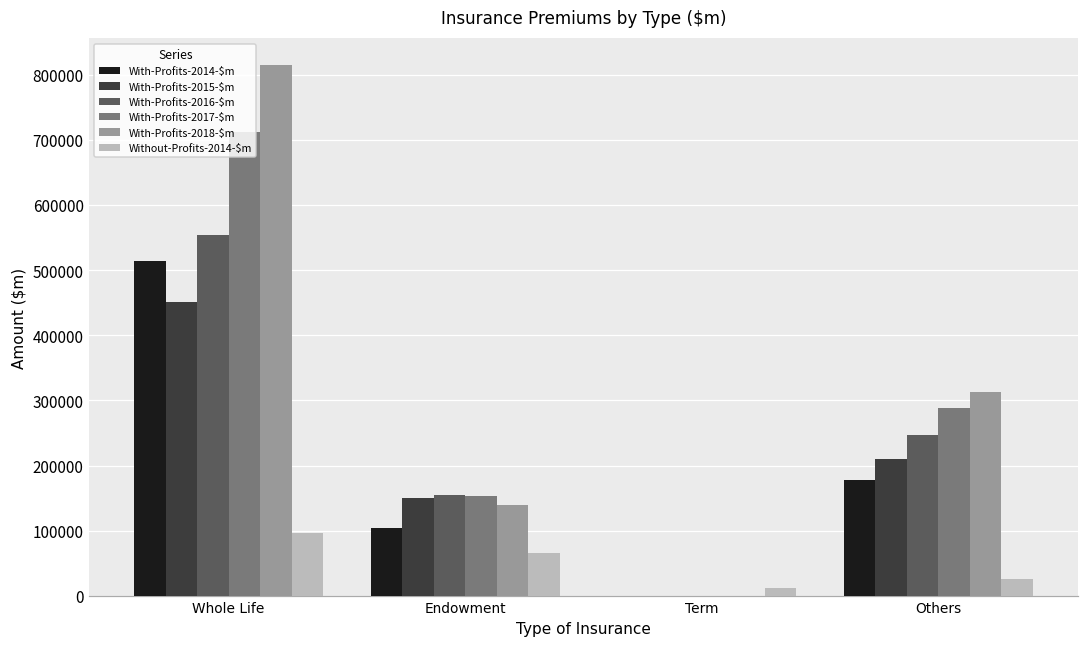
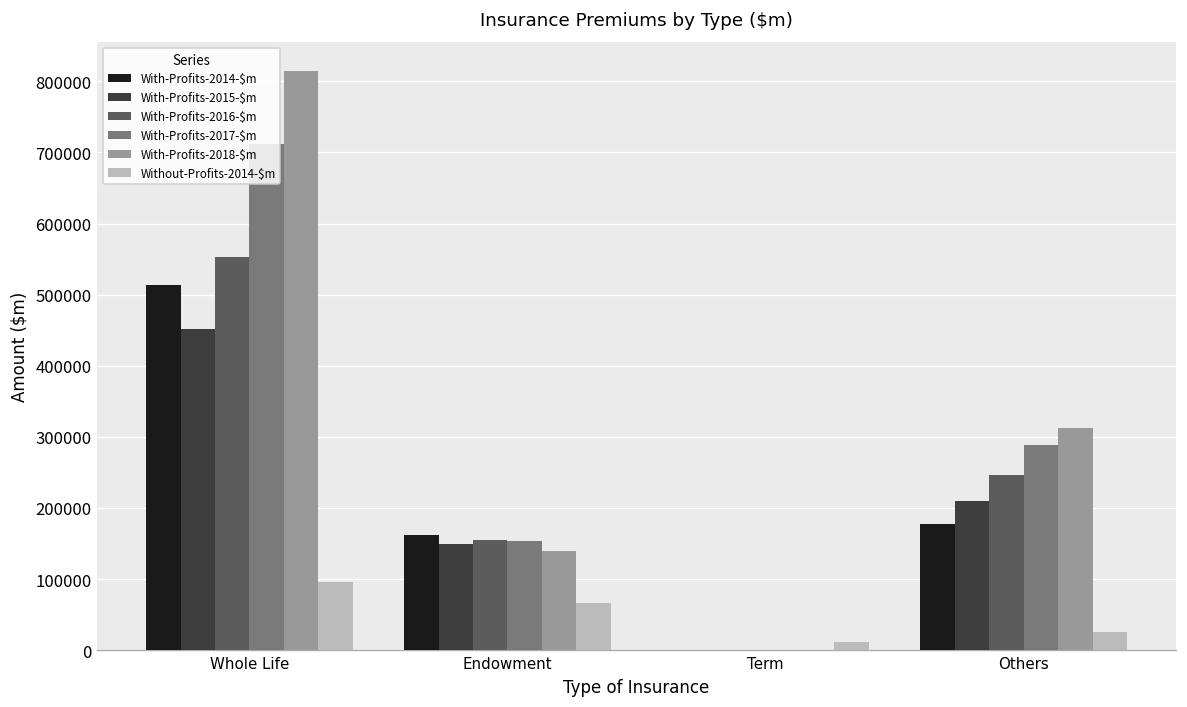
With-Profits-2014-$m, Endowment: 100000 -> 160000
